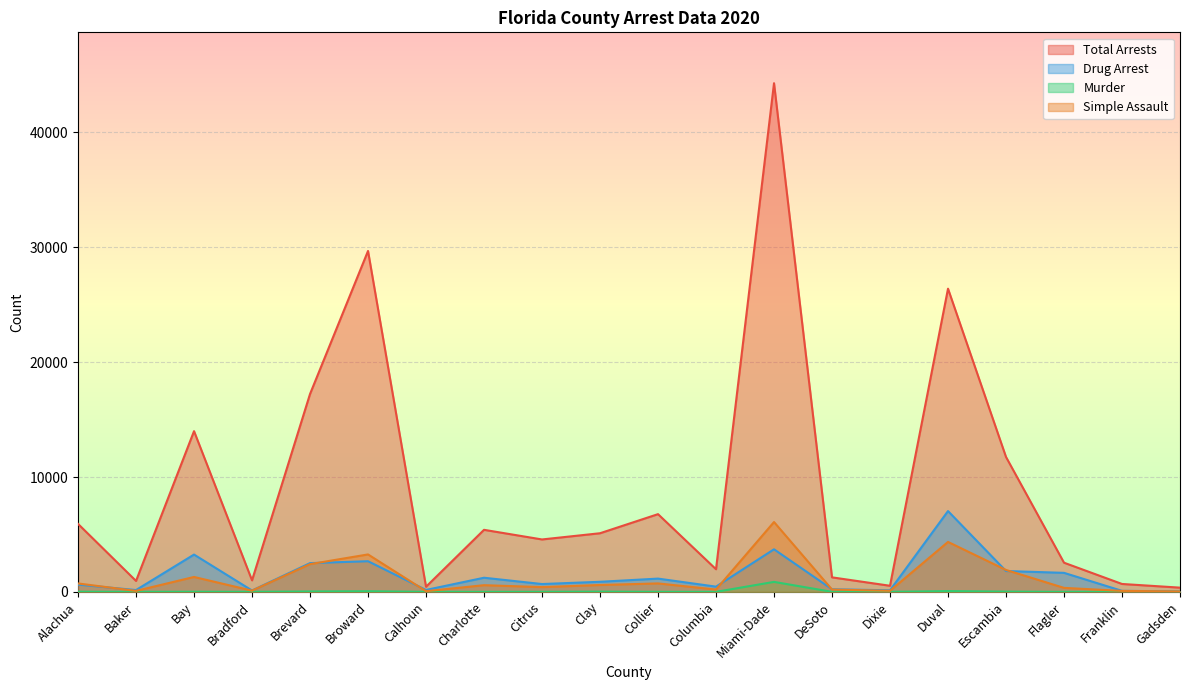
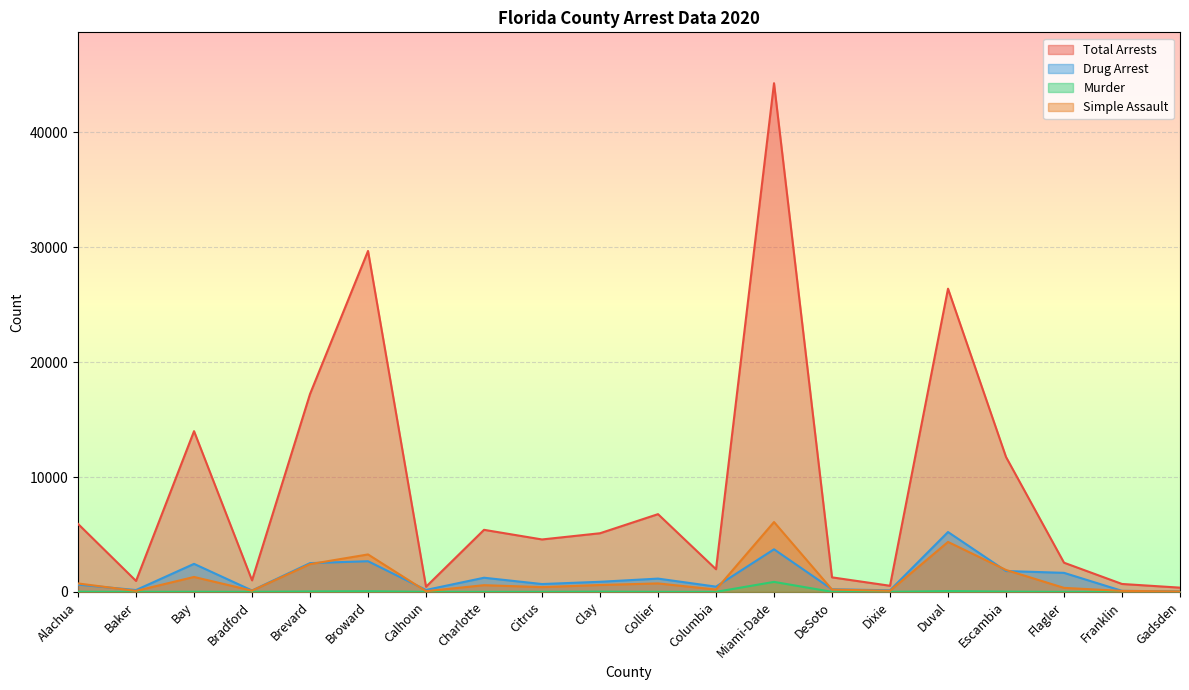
Drug Arrest, Bay: 3200 -> 2400
Drug Arrest, Duval: 7000 -> 5200
